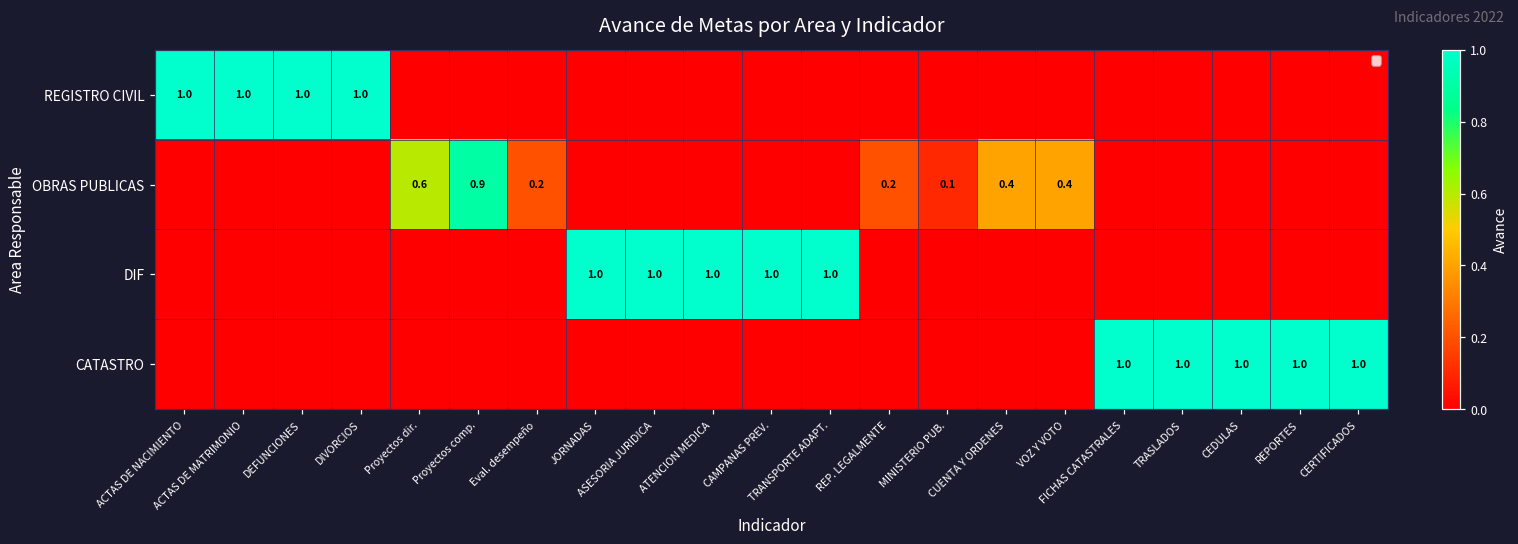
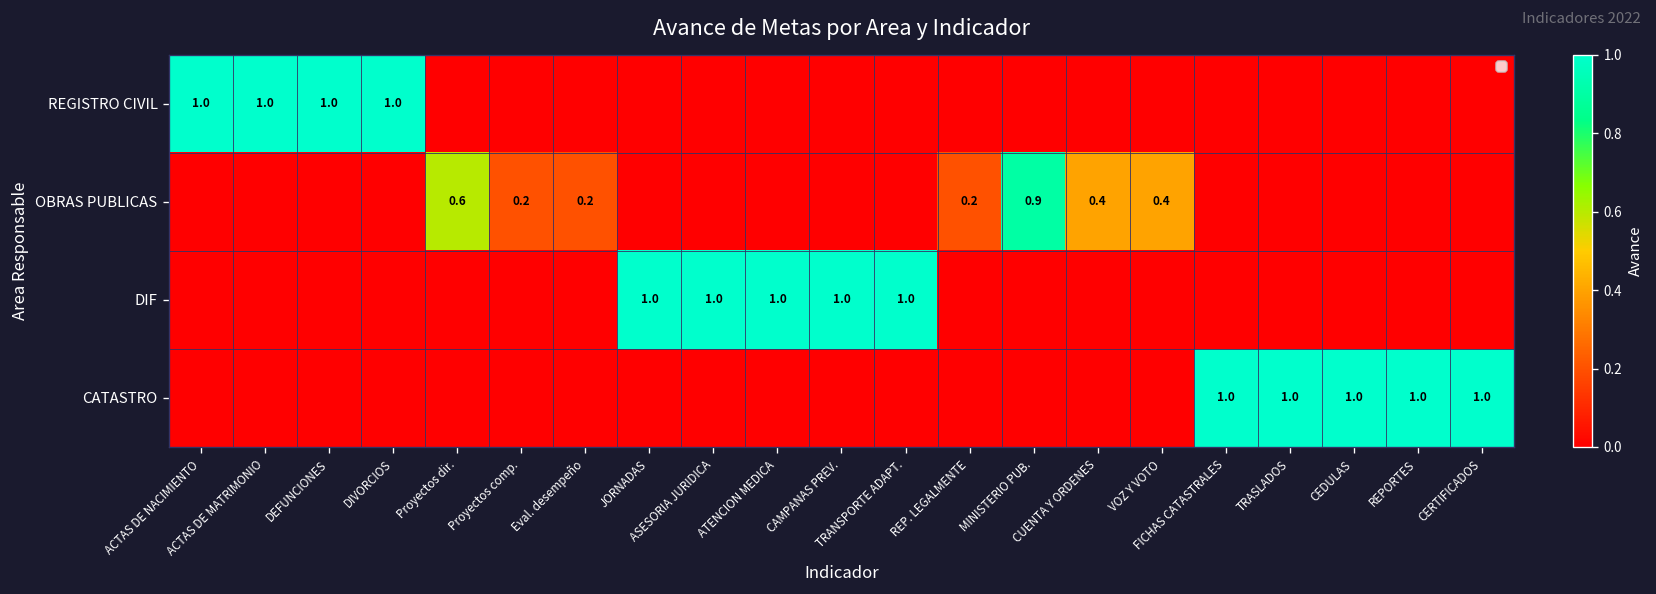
OBRAS PUBLICAS, Proyectos comp.: 0.9 -> 0.2
OBRAS PUBLICAS, MINISTERIO PUB.: 0.1 -> 0.9
